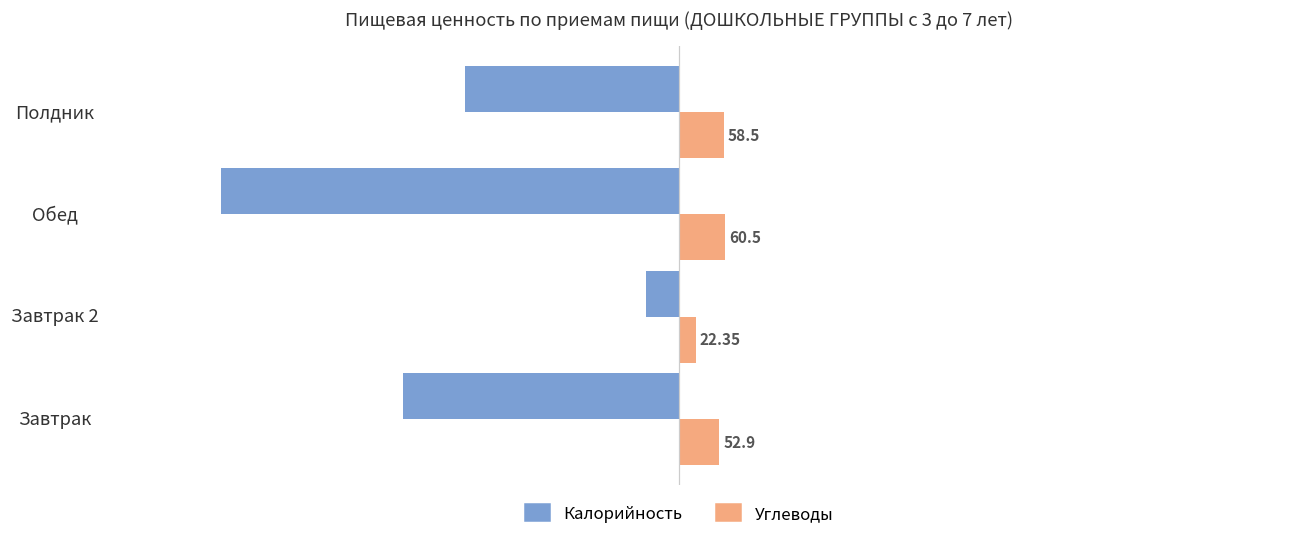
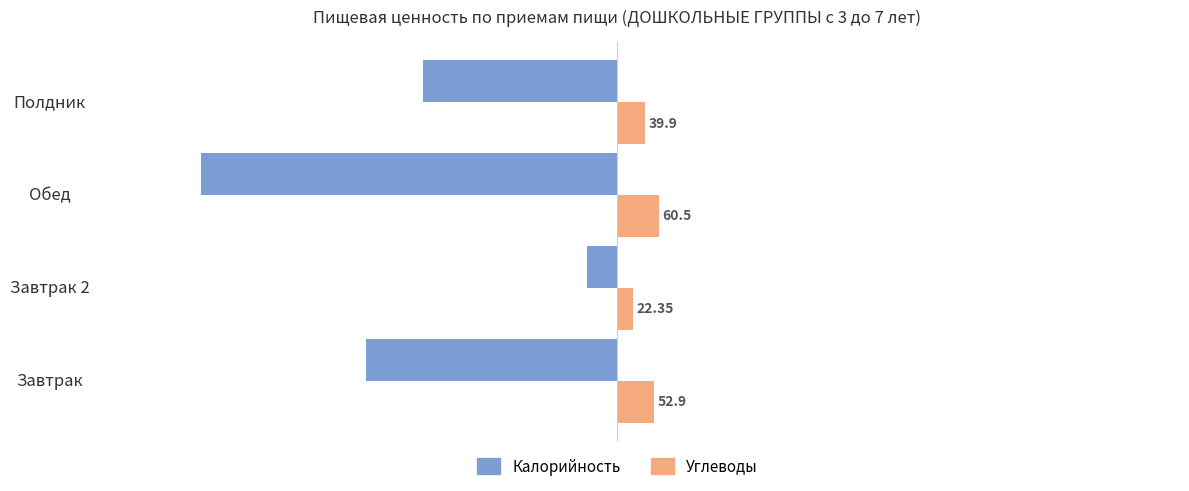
Углеводы, Полдник: 58.5 -> 39.9
